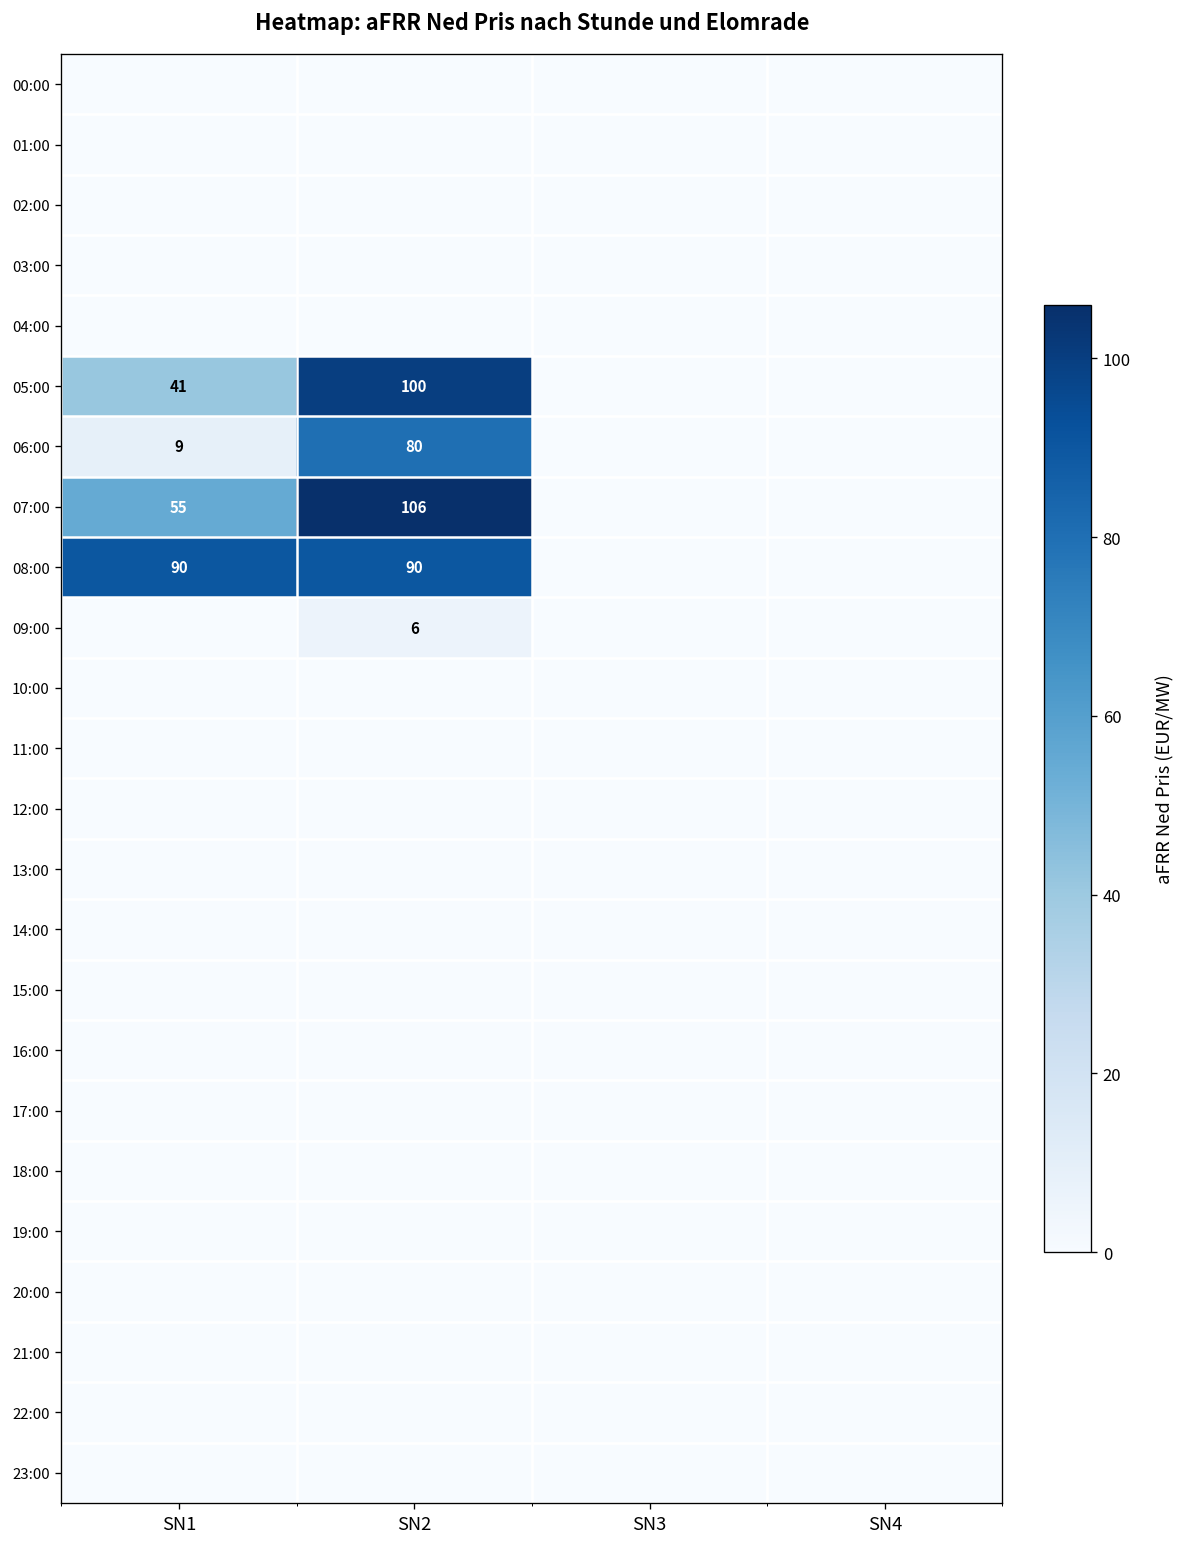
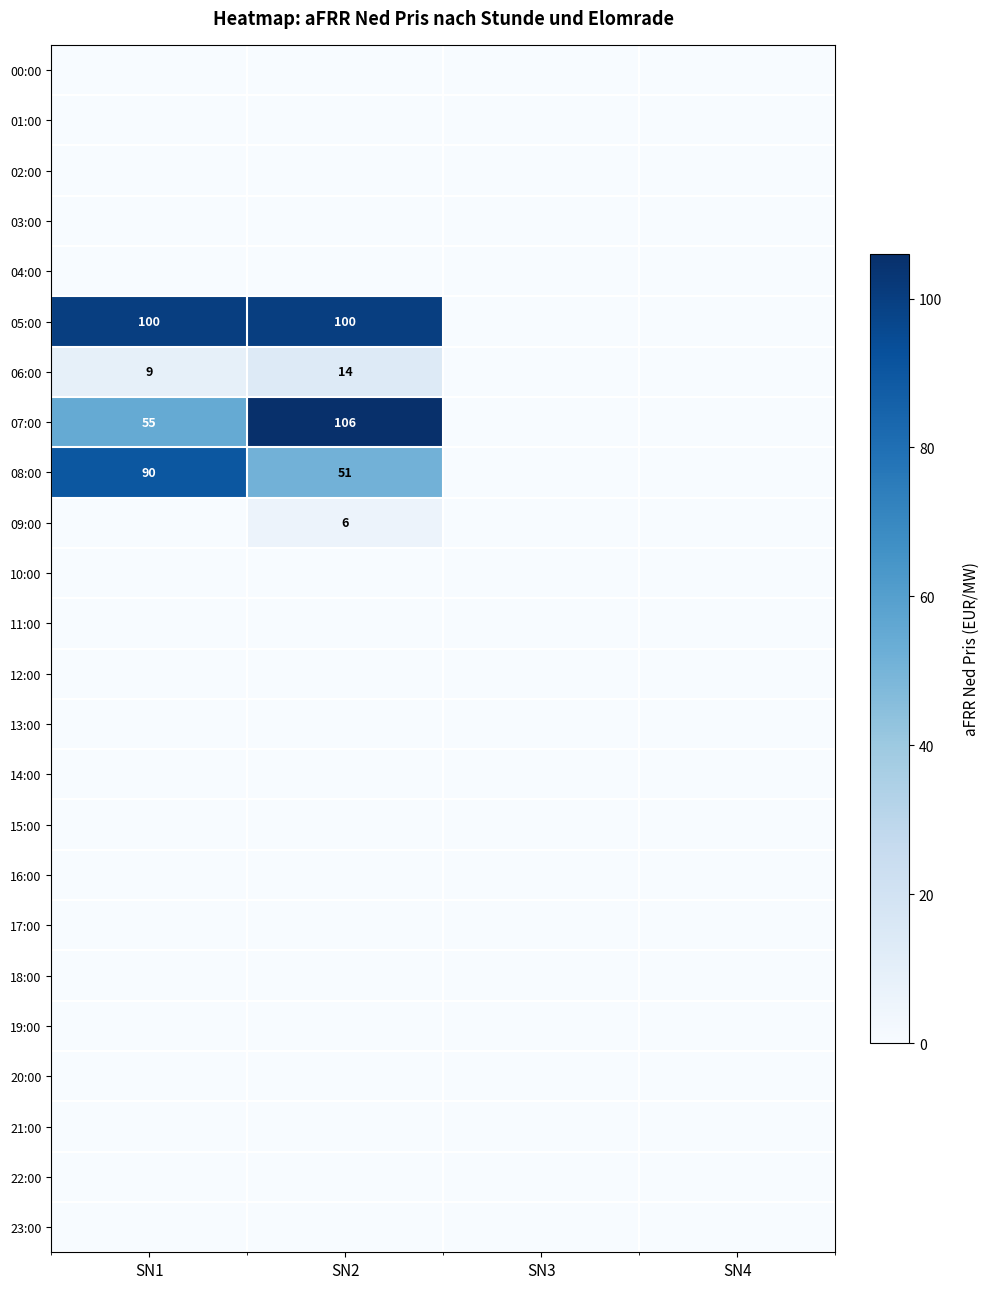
05:00, SN1: 41 -> 100
06:00, SN2: 80 -> 14
08:00, SN2: 90 -> 51
